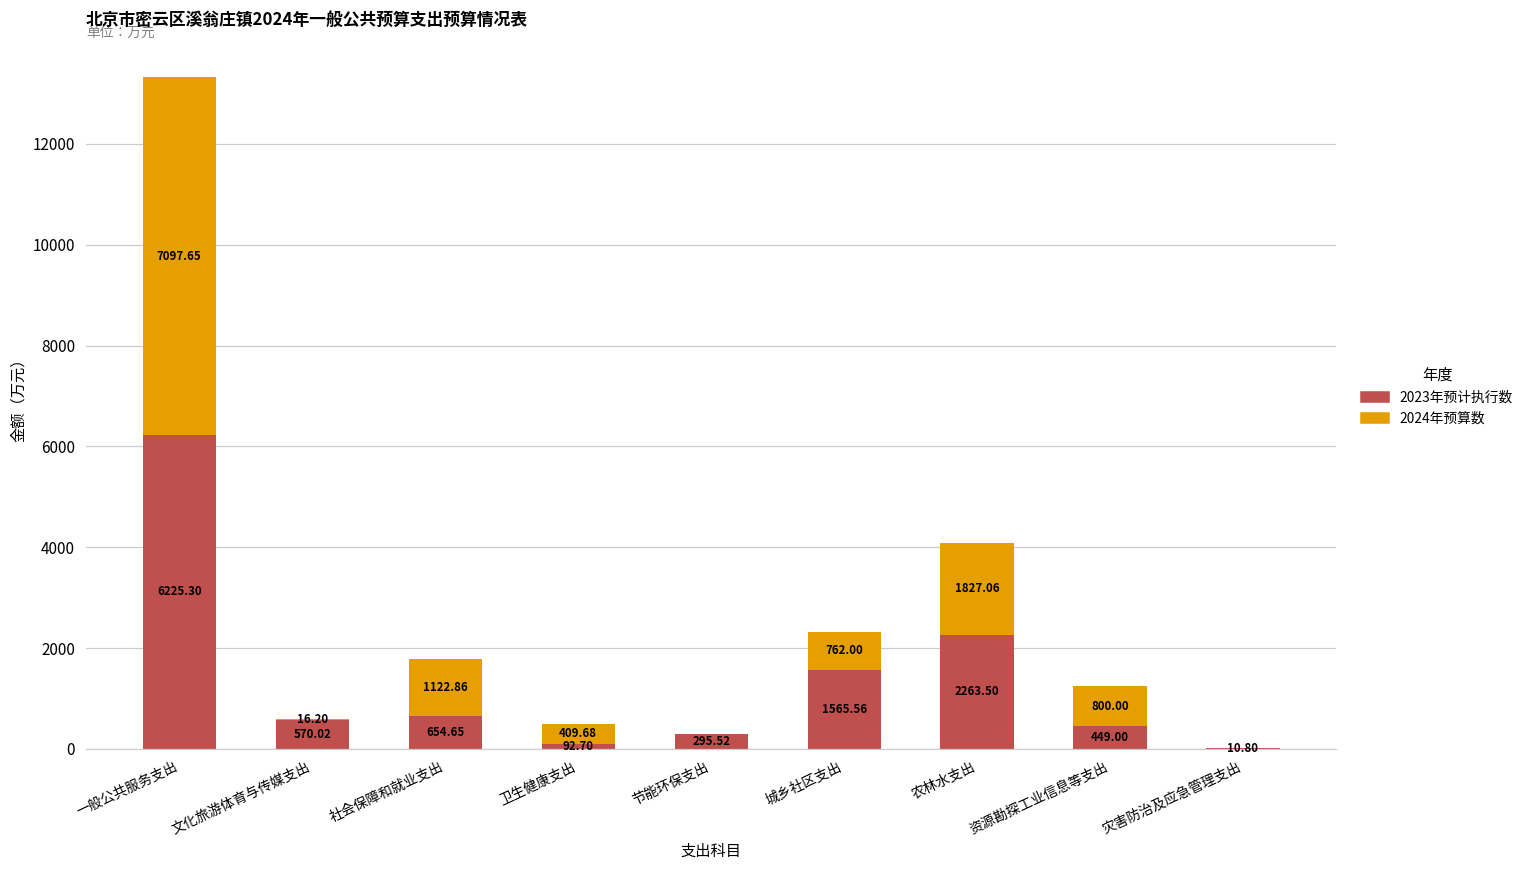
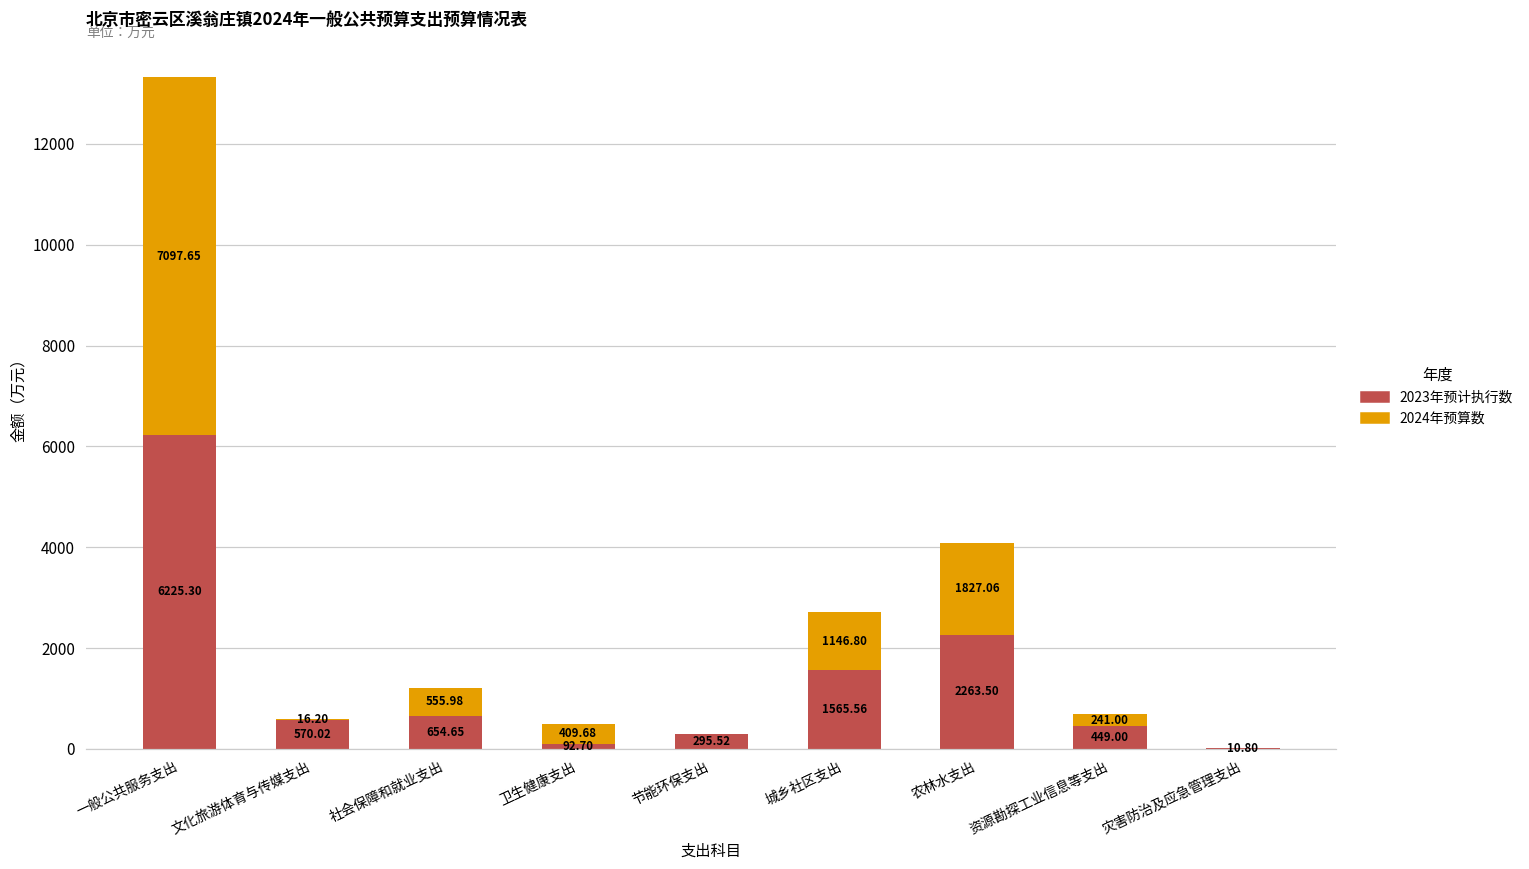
2024年预算数, 社会保障和就业支出: 1122.86 -> 555.98
2024年预算数, 城乡社区支出: 762.00 -> 1146.80
2024年预算数, 资源勘探工业信息等支出: 800.00 -> 241.00
